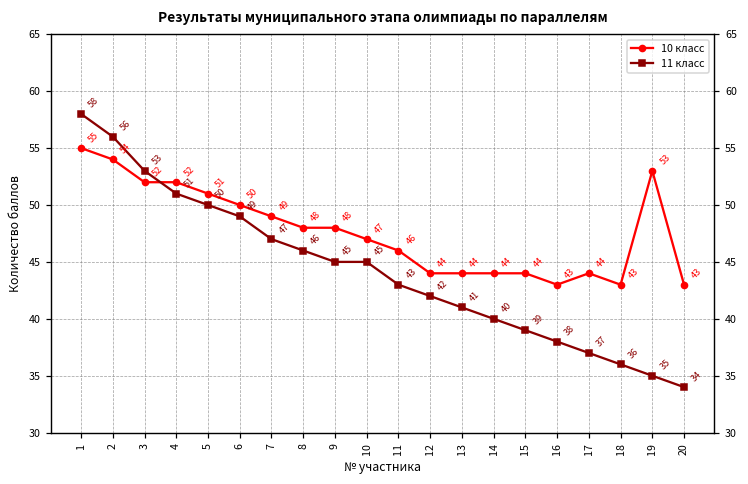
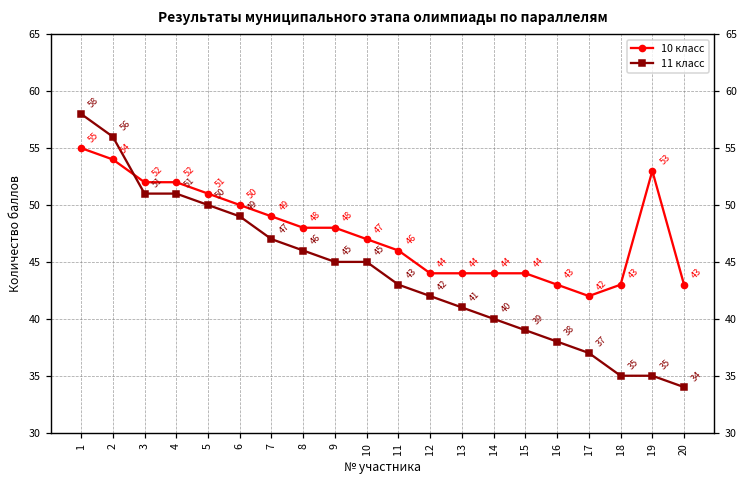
11 класс, 3: 53 -> 51
10 класс, 17: 44 -> 42
11 класс, 18: 36 -> 35
